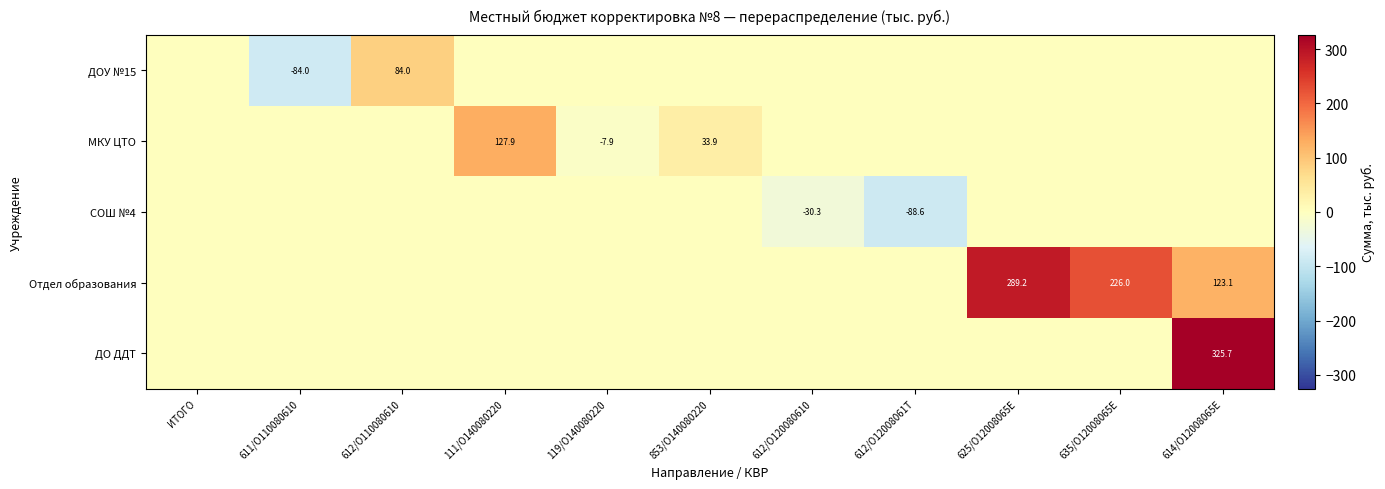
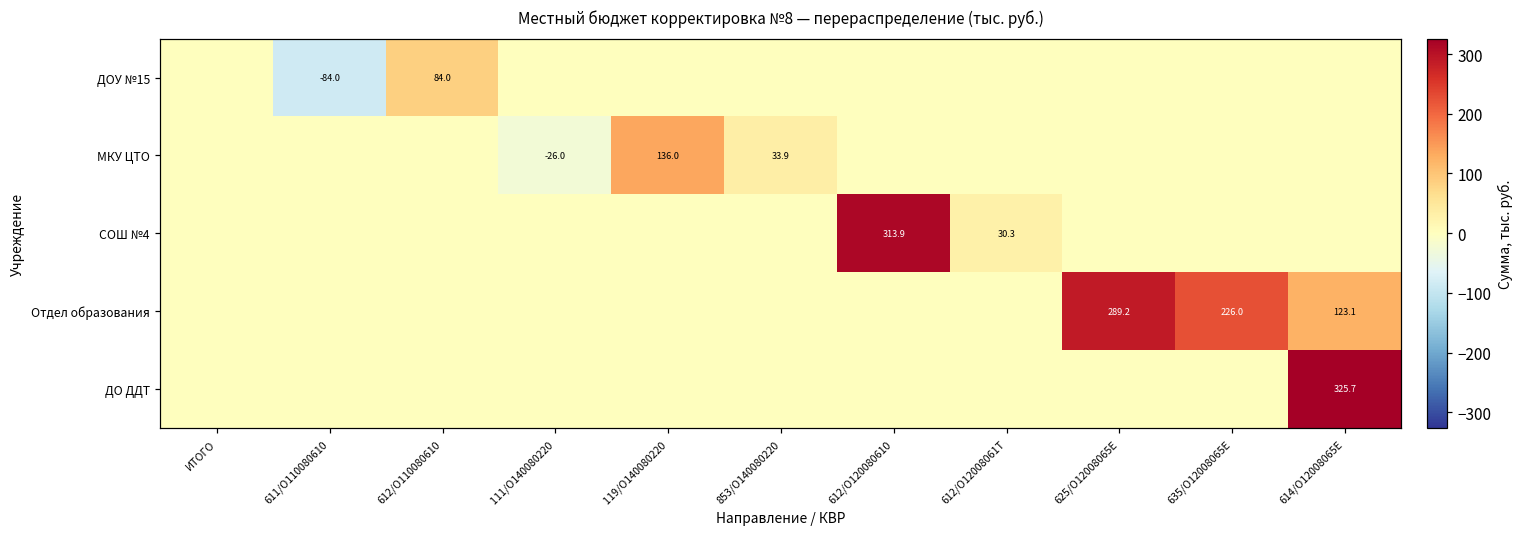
МКУ ЦТО, 111/О140080220: 127.9 -> -26.0
МКУ ЦТО, 119/О140080220: -7.9 -> 136.0
СОШ №4, 612/О120080610: -30.3 -> 313.9
СОШ №4, 612/О12008061Т: -88.6 -> 30.3
